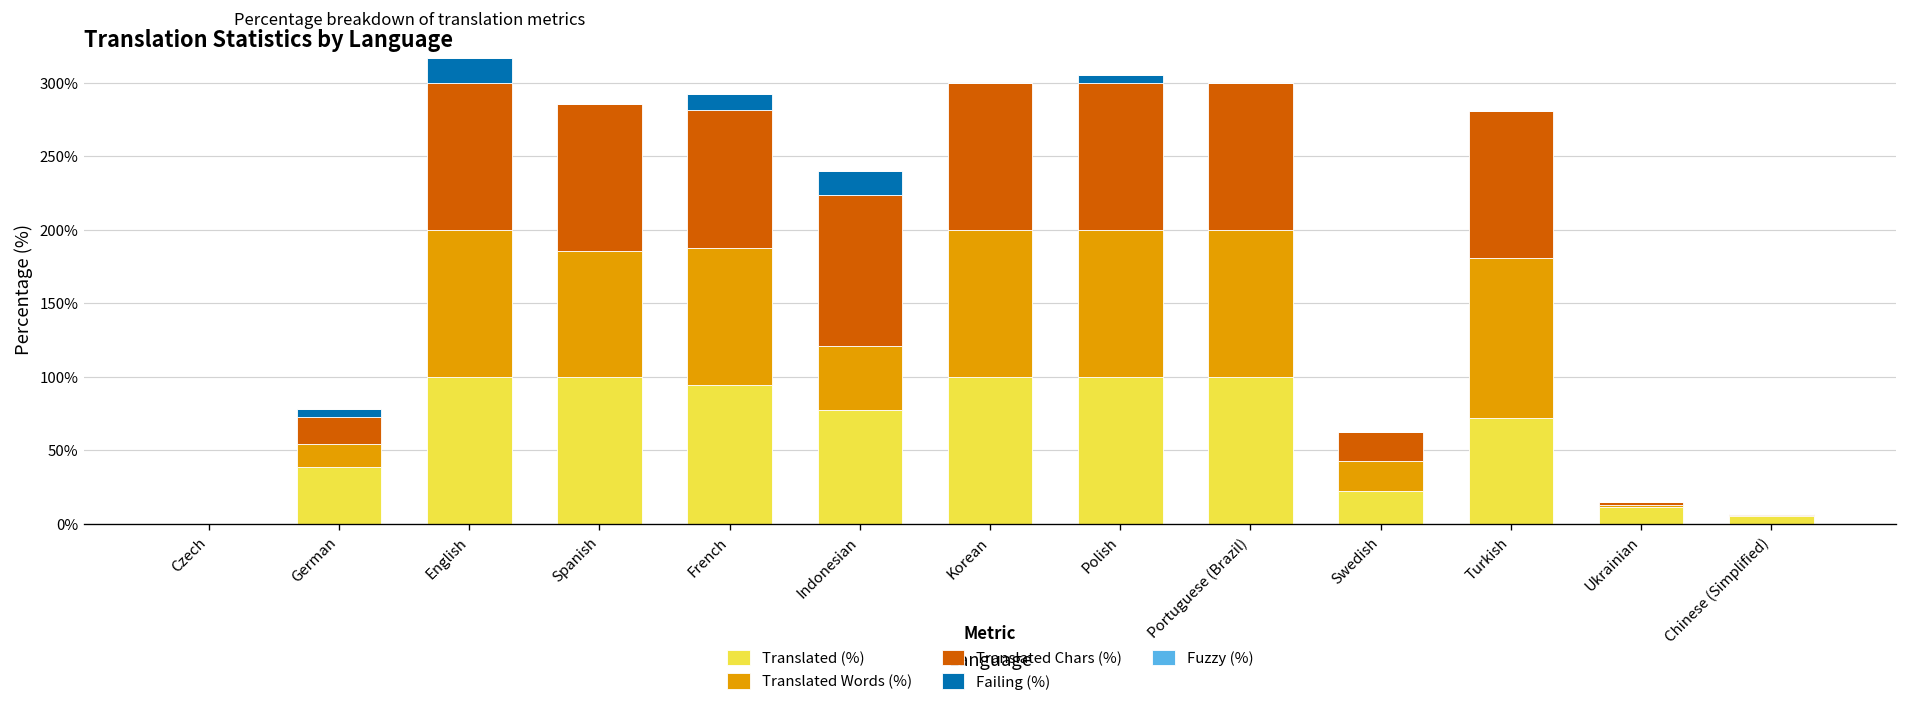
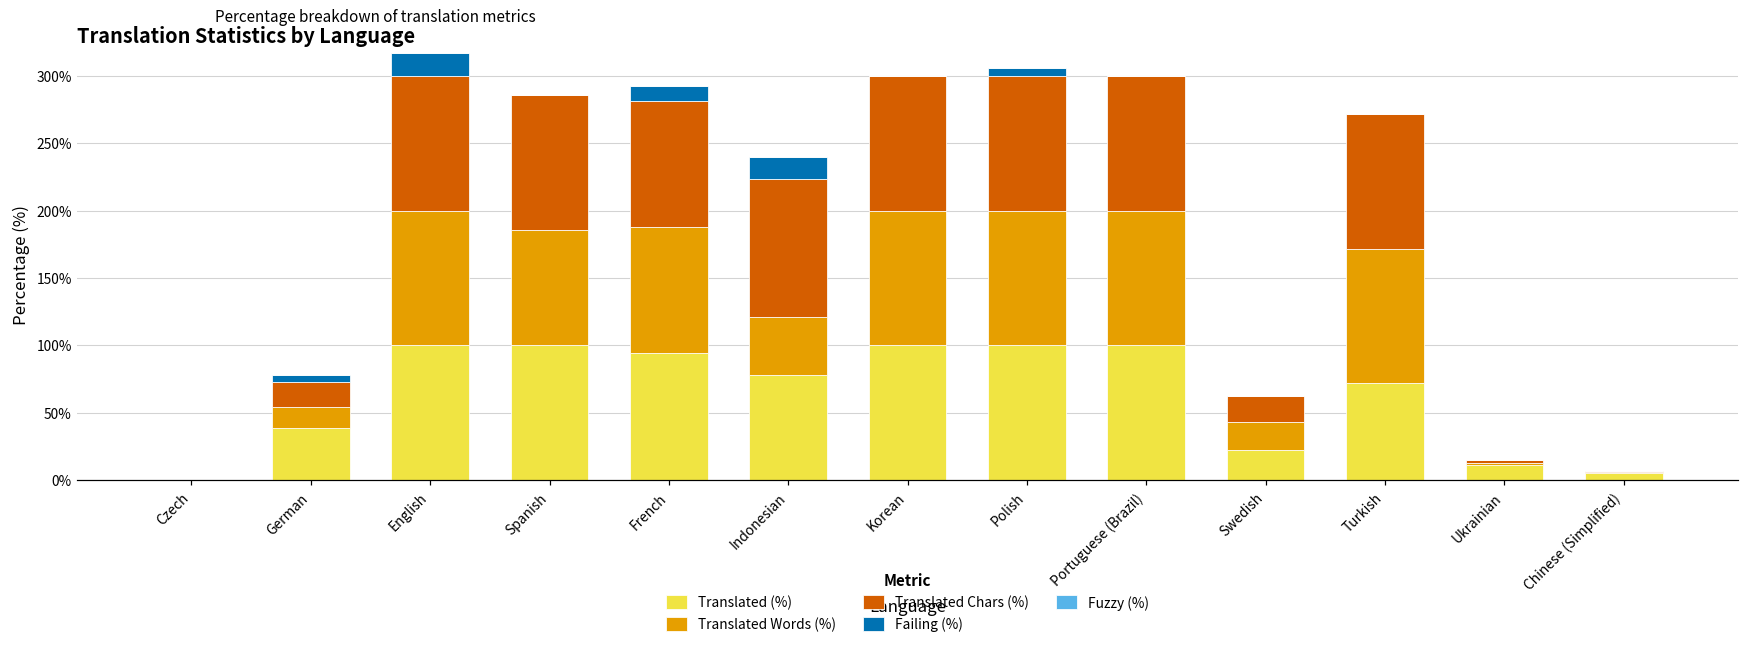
Translated Words (%), Turkish: 109% -> 100%
